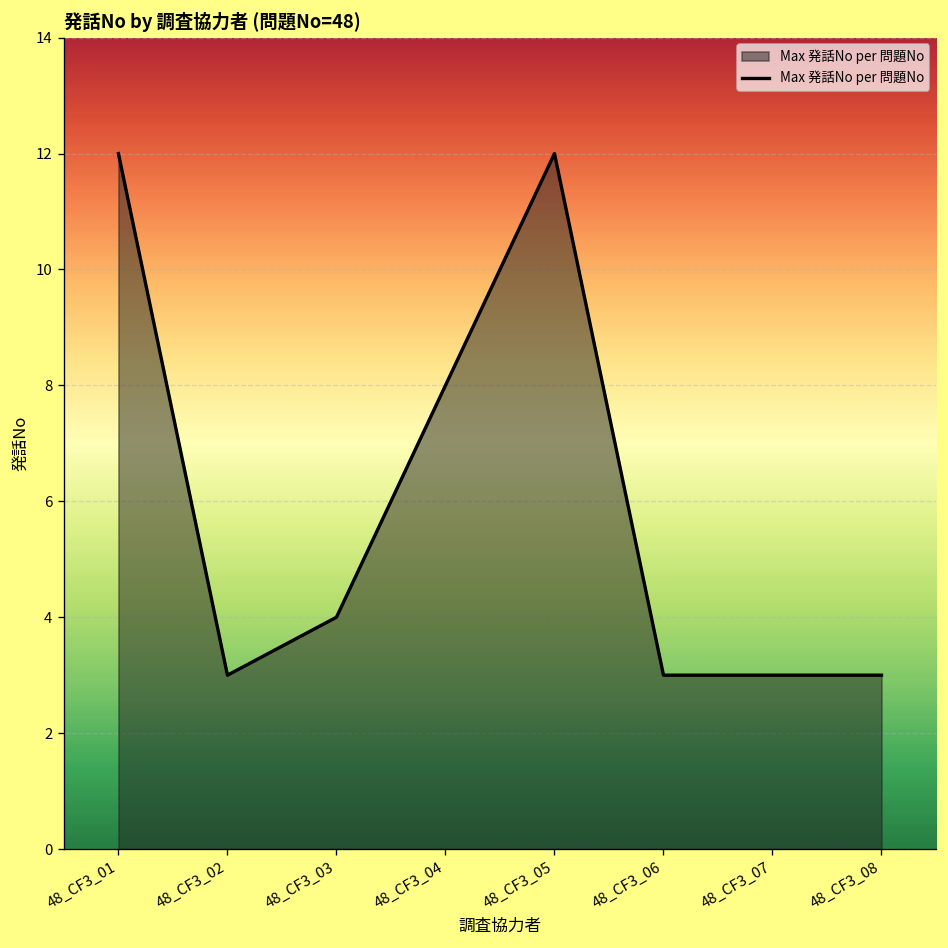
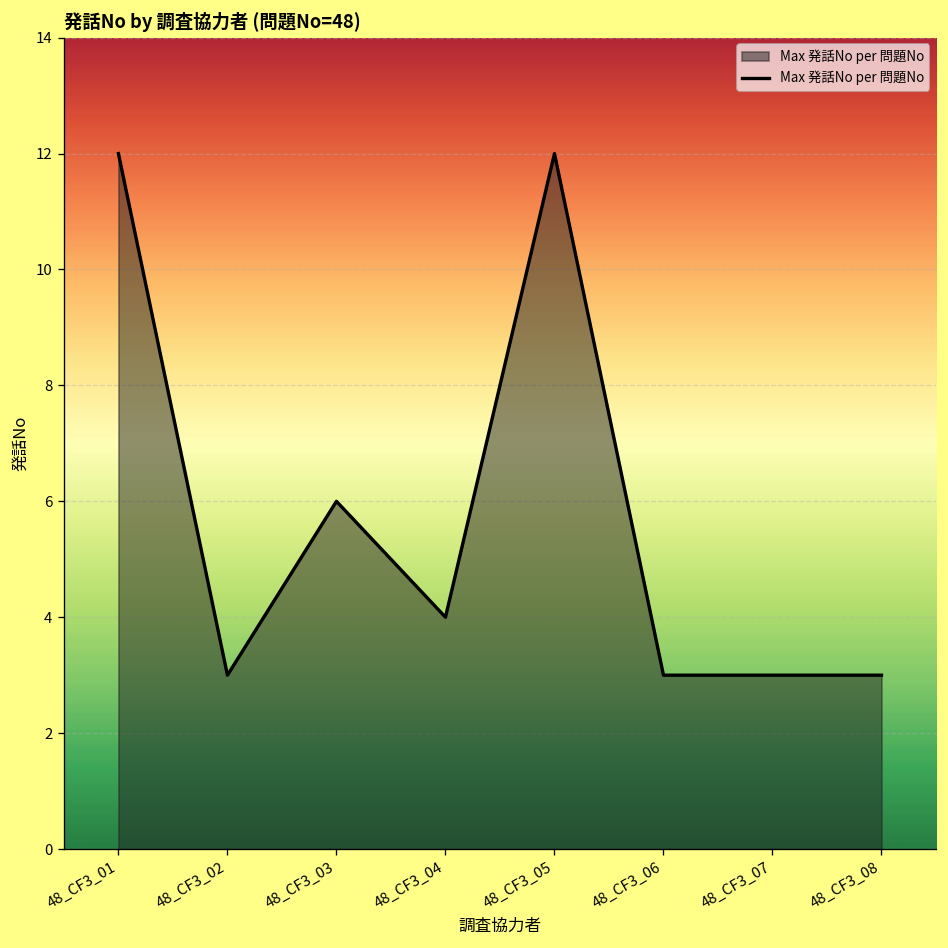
48_CF3_03: 4 -> 6
48_CF3_04: 8 -> 4
